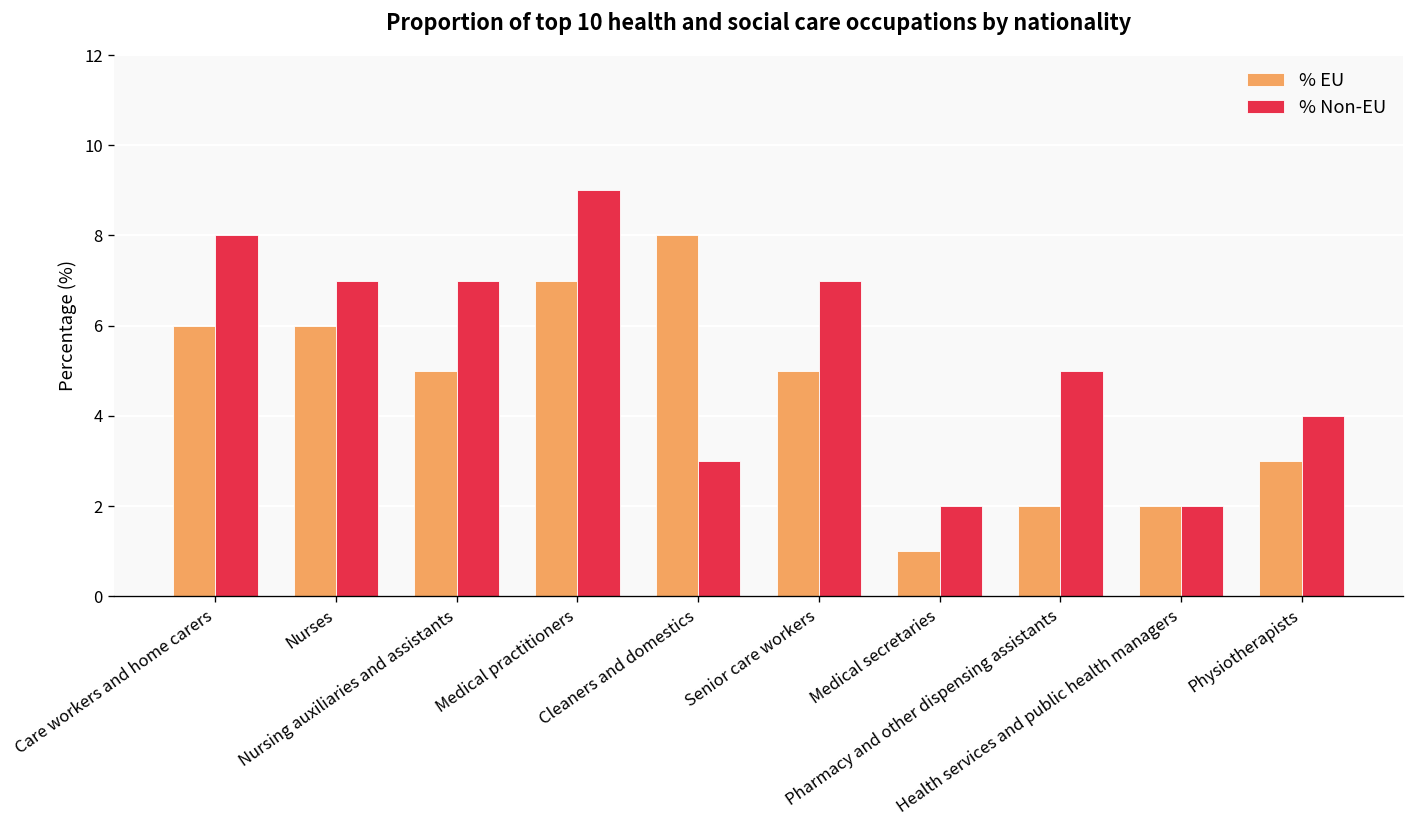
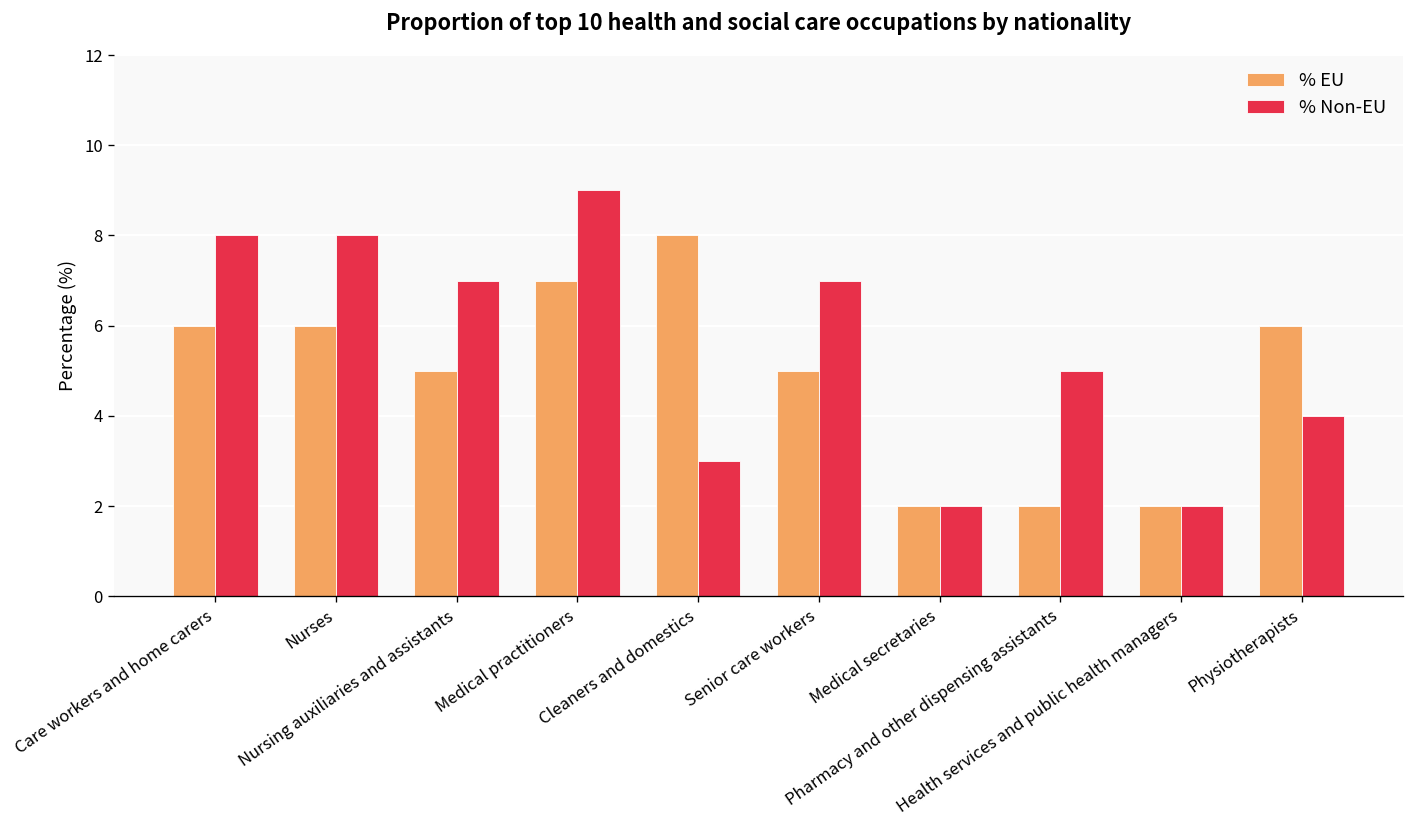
% Non-EU, Nurses: 7 -> 8
% EU, Medical secretaries: 1 -> 2
% EU, Physiotherapists: 3 -> 6
